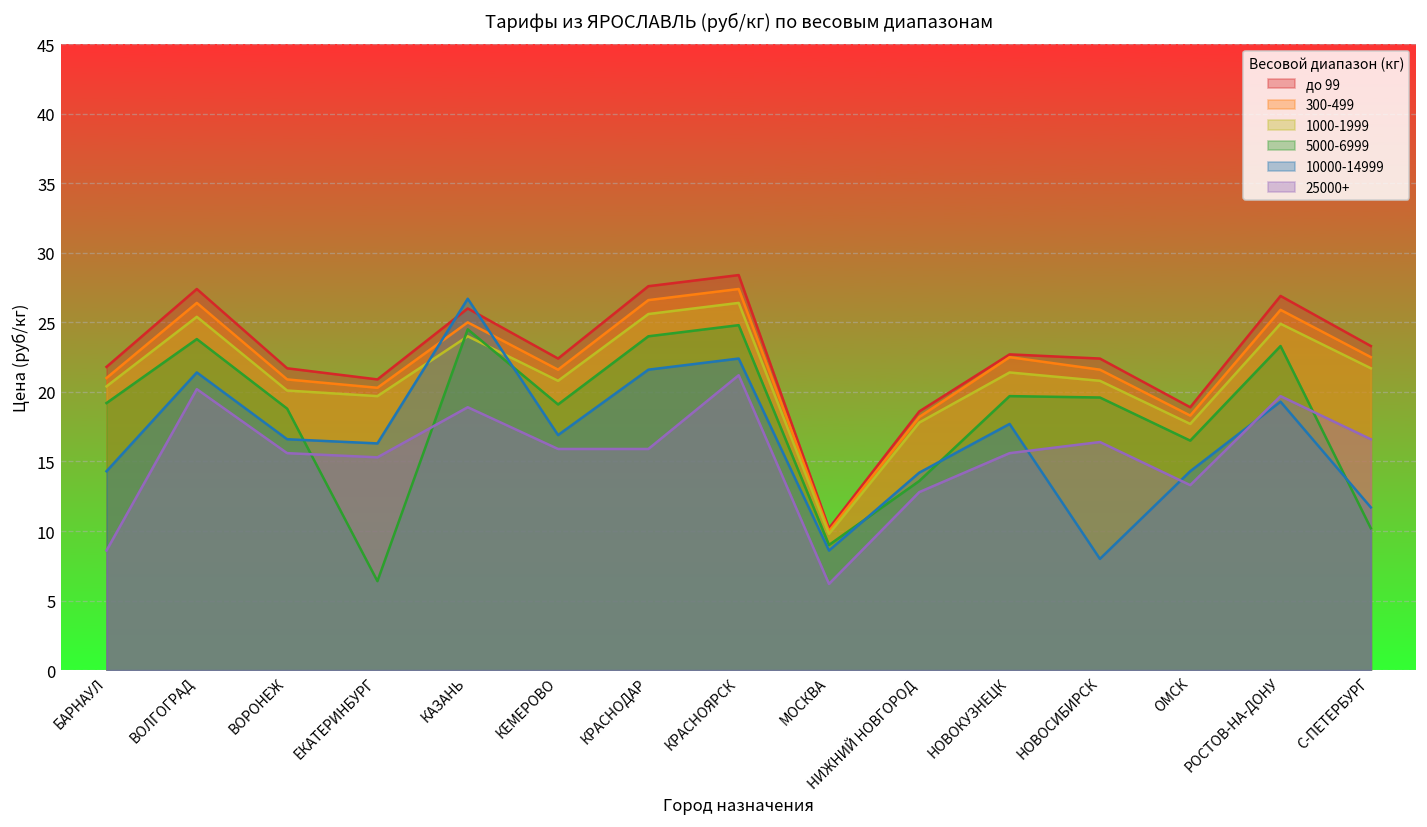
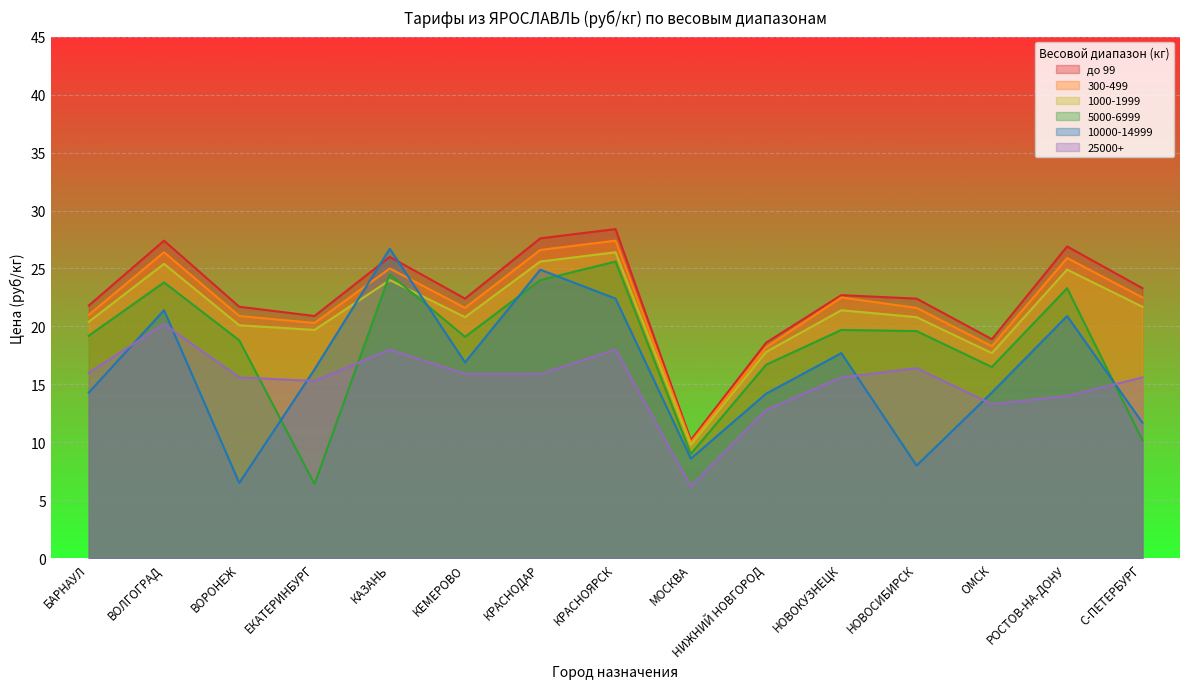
25000+, БАРНАУЛ: 8.6 -> 16.0
10000-14999, ВОРОНЕЖ: 16.6 -> 6.5
25000+, КАЗАНЬ: 18.9 -> 18.0
10000-14999, КРАСНОДАР: 21.6 -> 24.9
5000-6999, КРАСНОЯРСК: 24.8 -> 25.6
25000+, КРАСНОЯРСК: 21.2 -> 18.0
5000-6999, НИЖНИЙ НОВГОРОД: 13.6 -> 16.7
10000-14999, РОСТОВ-НА-ДОНУ: 19.3 -> 20.9
25000+, РОСТОВ-НА-ДОНУ: 19.7 -> 14.0
25000+, С-ПЕТЕРБУРГ: 16.6 -> 15.6
